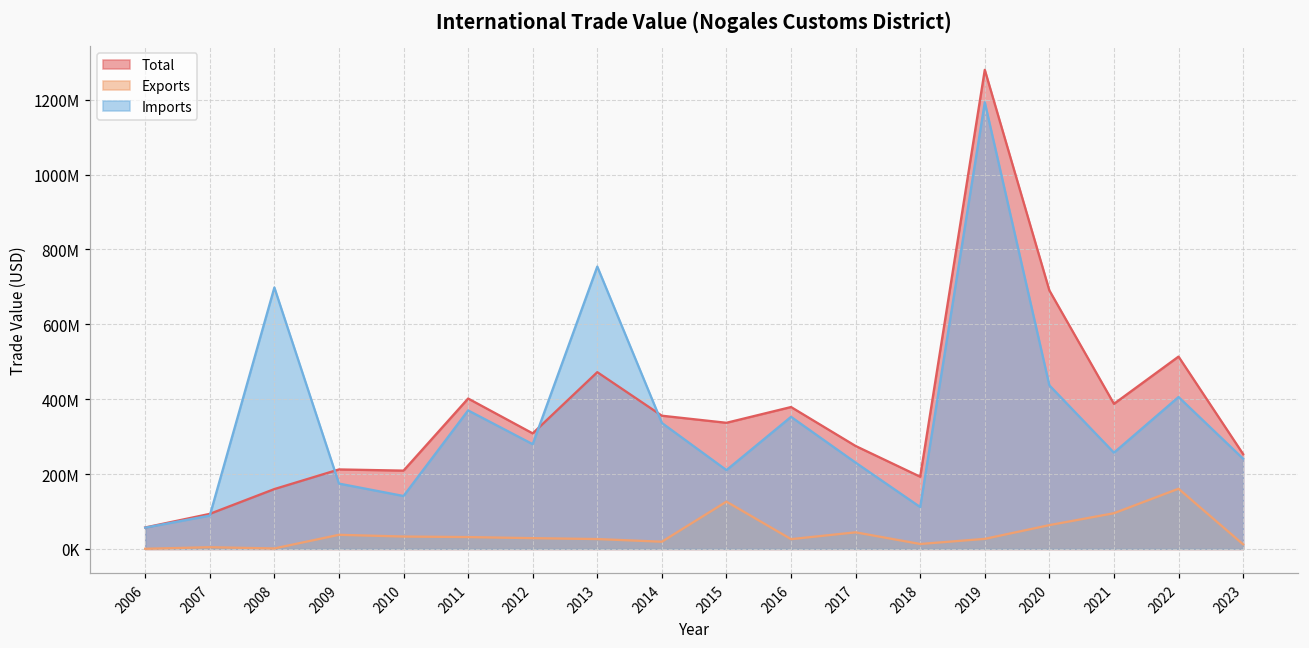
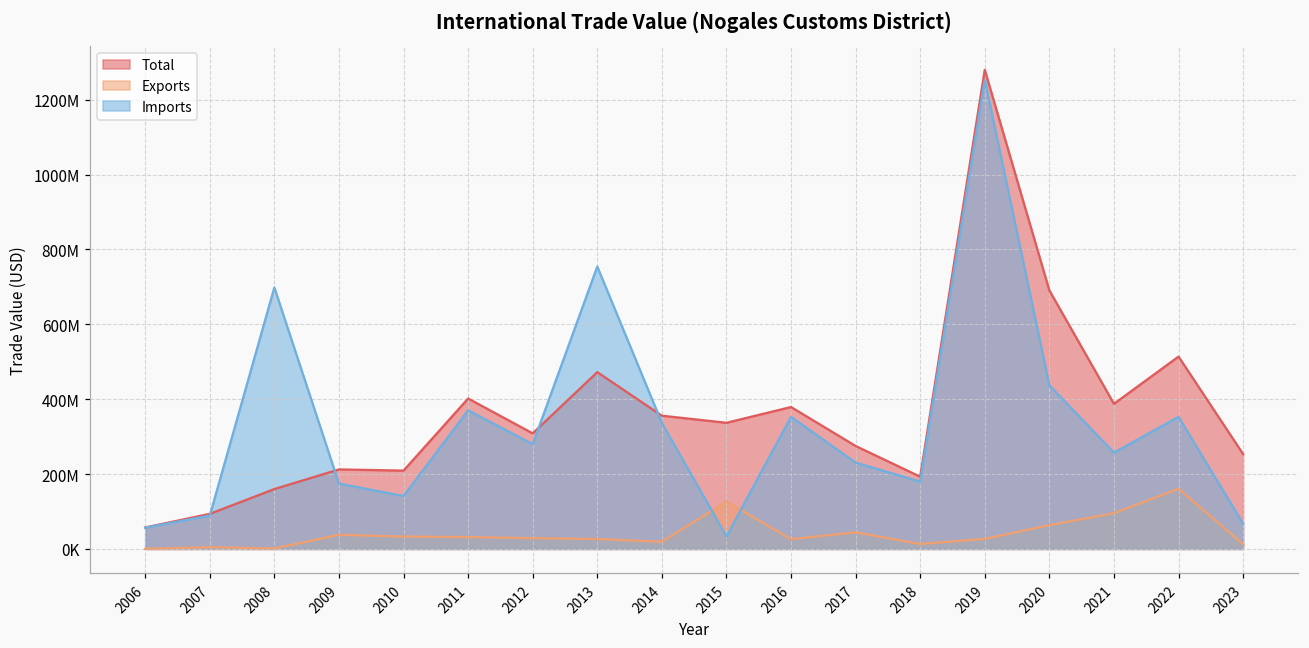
Imports, 2015: 210000000 -> 30000000
Imports, 2018: 110000000 -> 180000000
Imports, 2019: 1190000000 -> 1250000000
Imports, 2022: 410000000 -> 350000000
Imports, 2023: 240000000 -> 70000000
